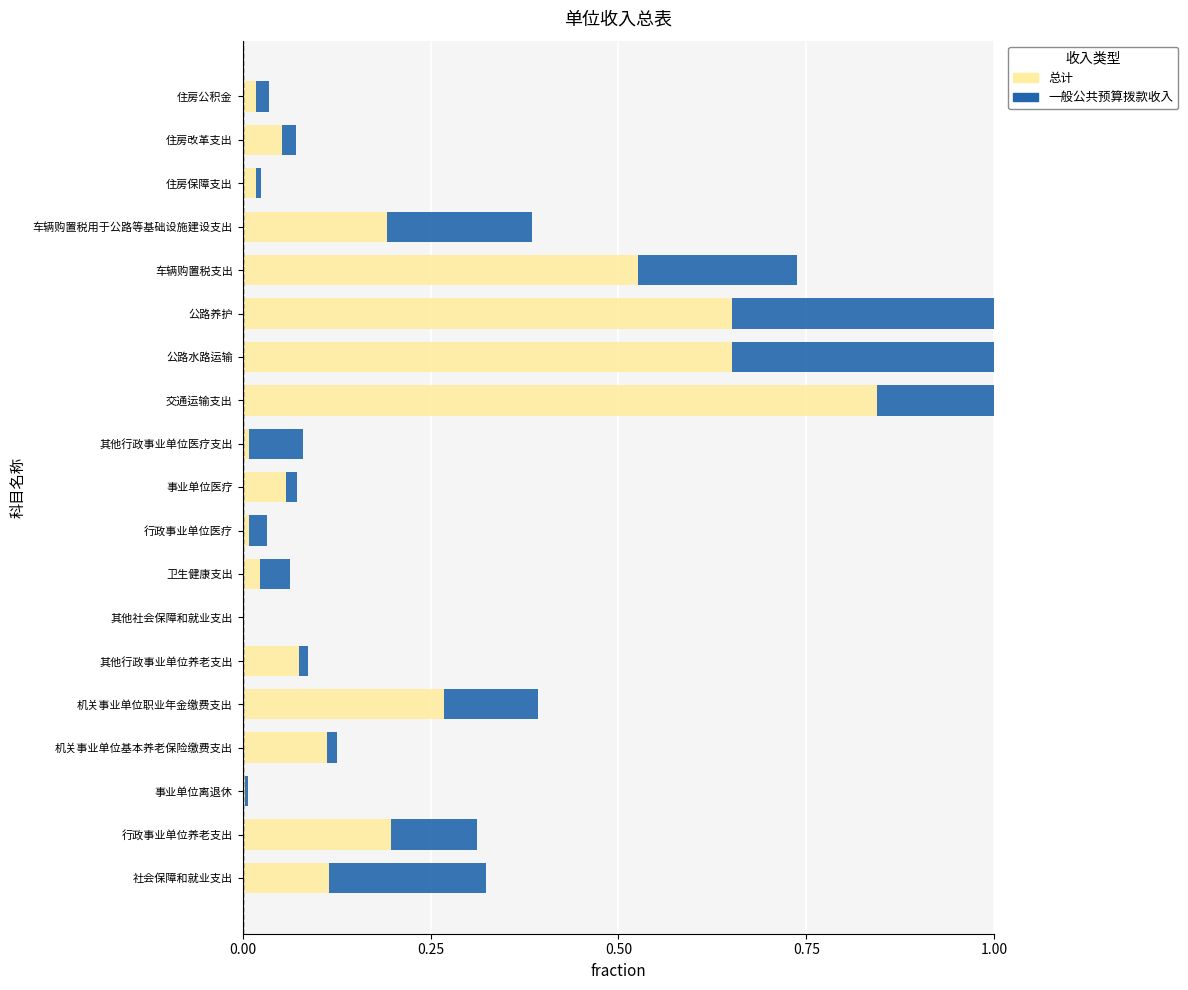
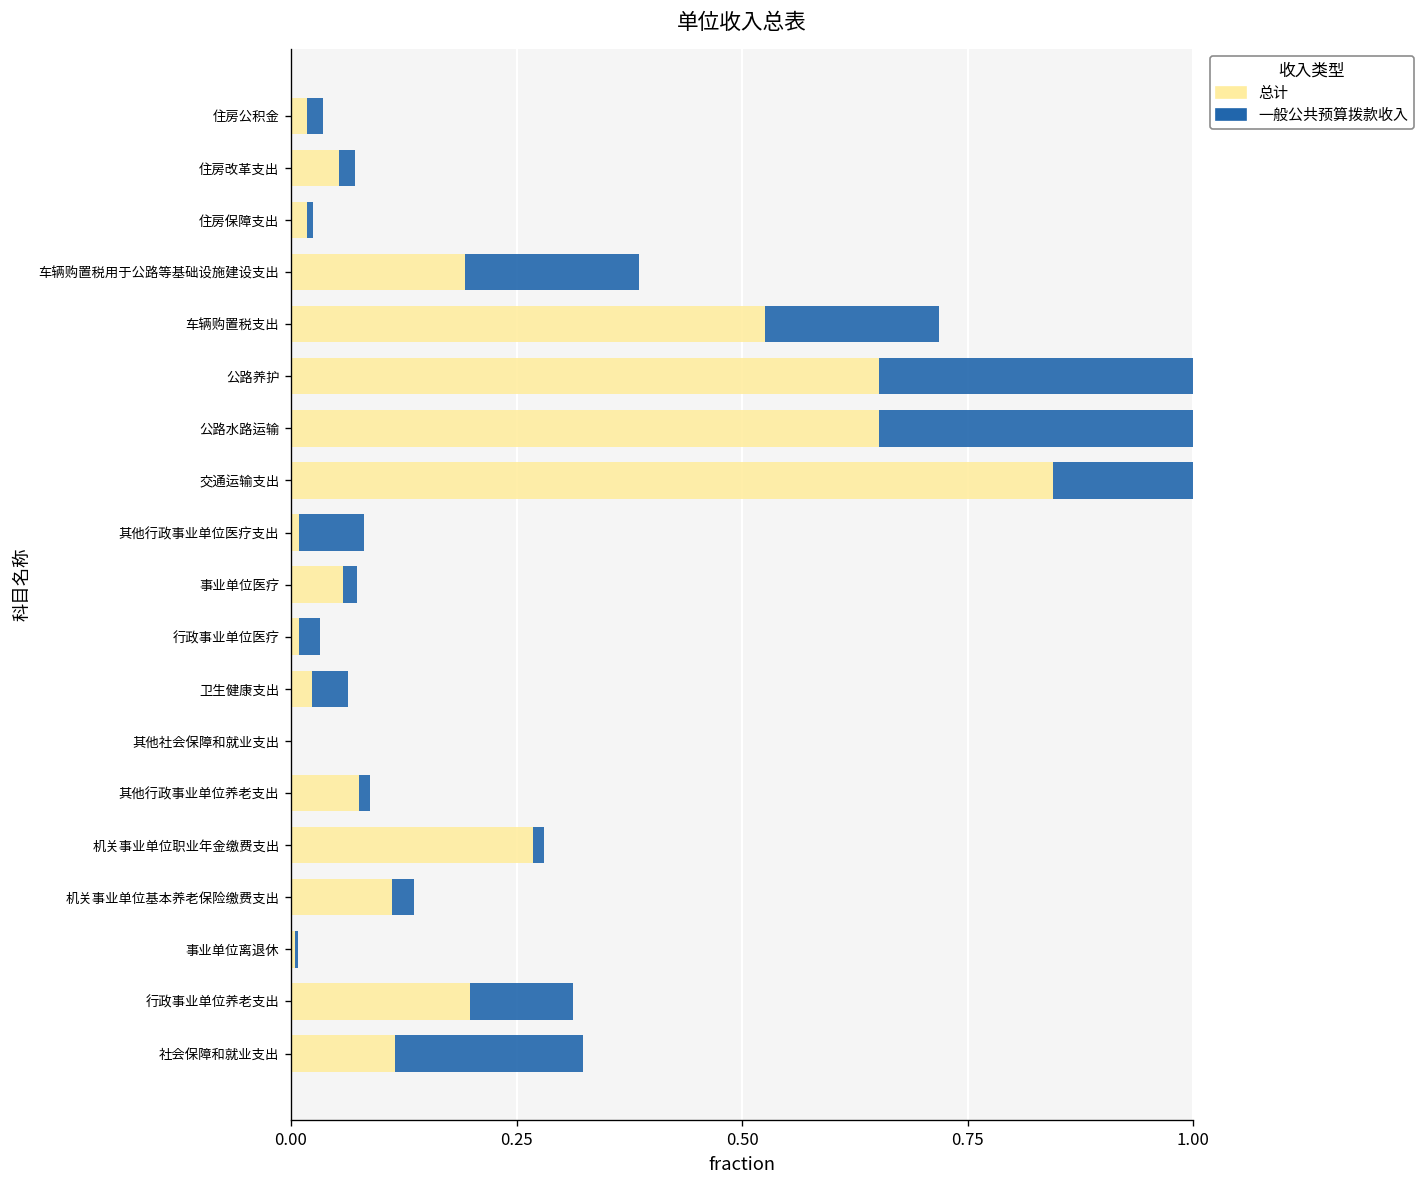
一般公共预算拨款收入, 车辆购置税支出: 0.21 -> 0.19
一般公共预算拨款收入, 机关事业单位职业年金缴费支出: 0.13 -> 0.01
一般公共预算拨款收入, 机关事业单位基本养老保险缴费支出: 0.01 -> 0.02
